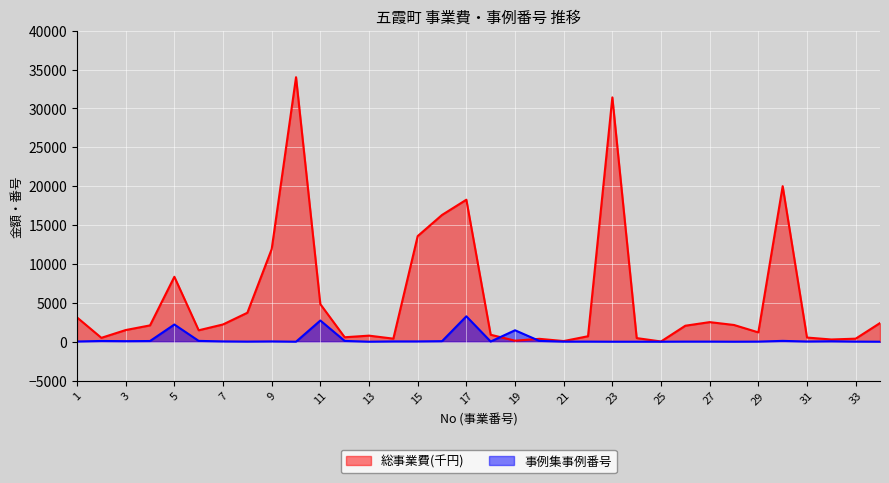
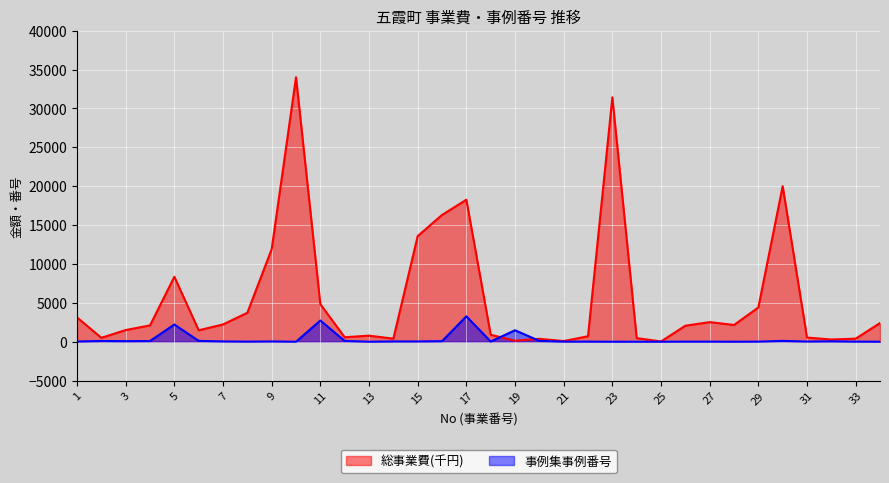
総事業費(千円), 29: 1000 -> 4000
